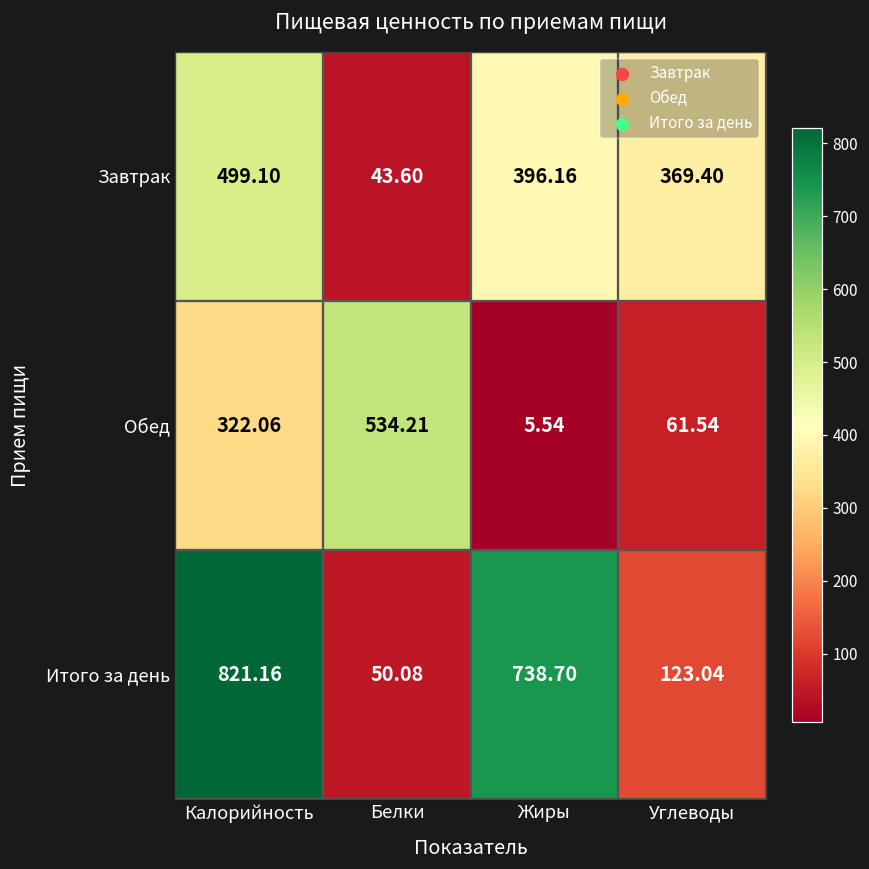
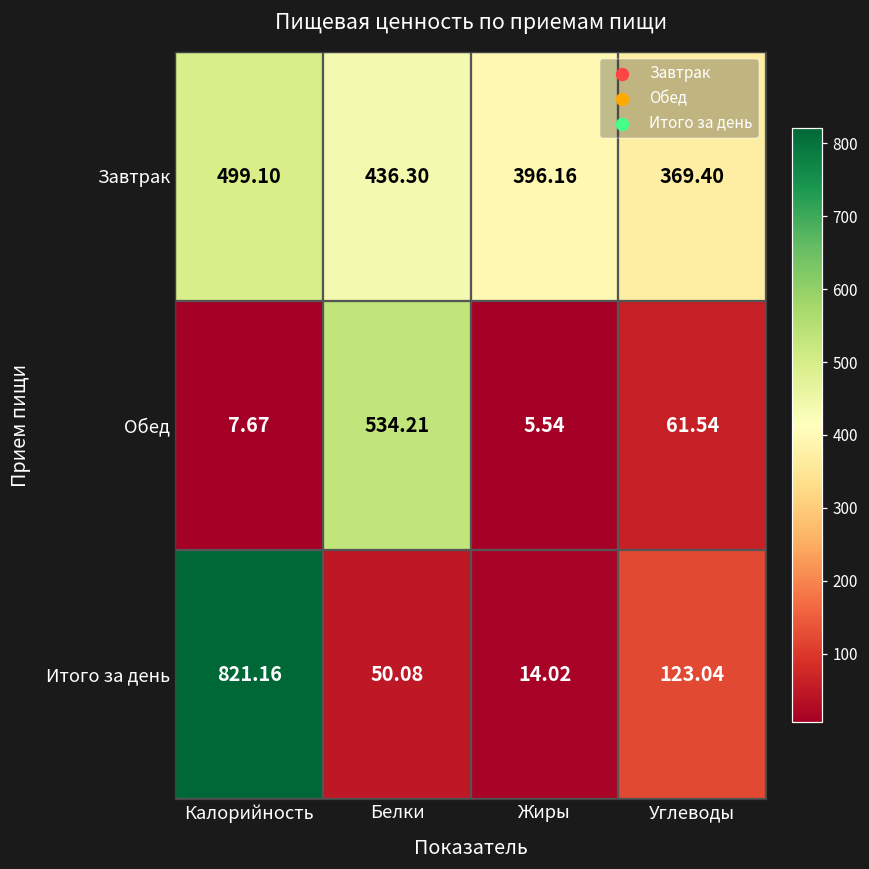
Завтрак, Белки: 43.60 -> 436.30
Обед, Калорийность: 322.06 -> 7.67
Итого за день, Жиры: 738.70 -> 14.02
